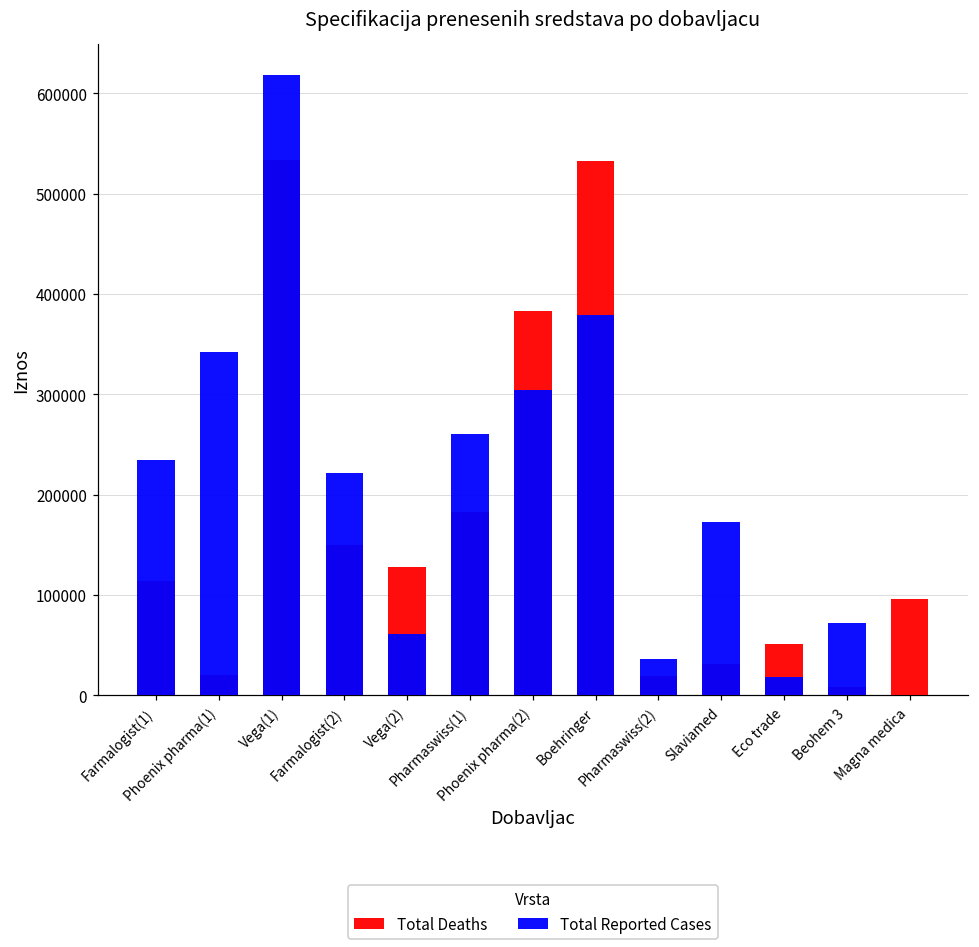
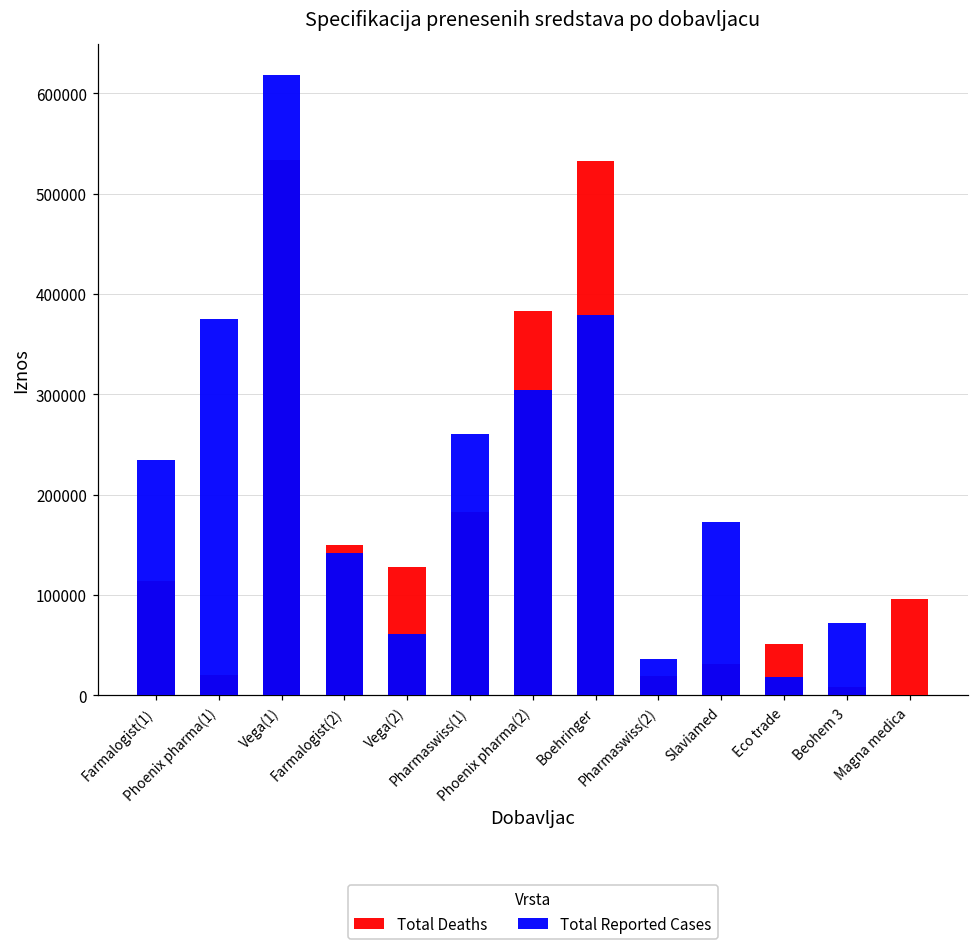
Total Reported Cases, Phoenix pharma(1): 340000 -> 370000
Total Reported Cases, Farmalogist(2): 220000 -> 140000
